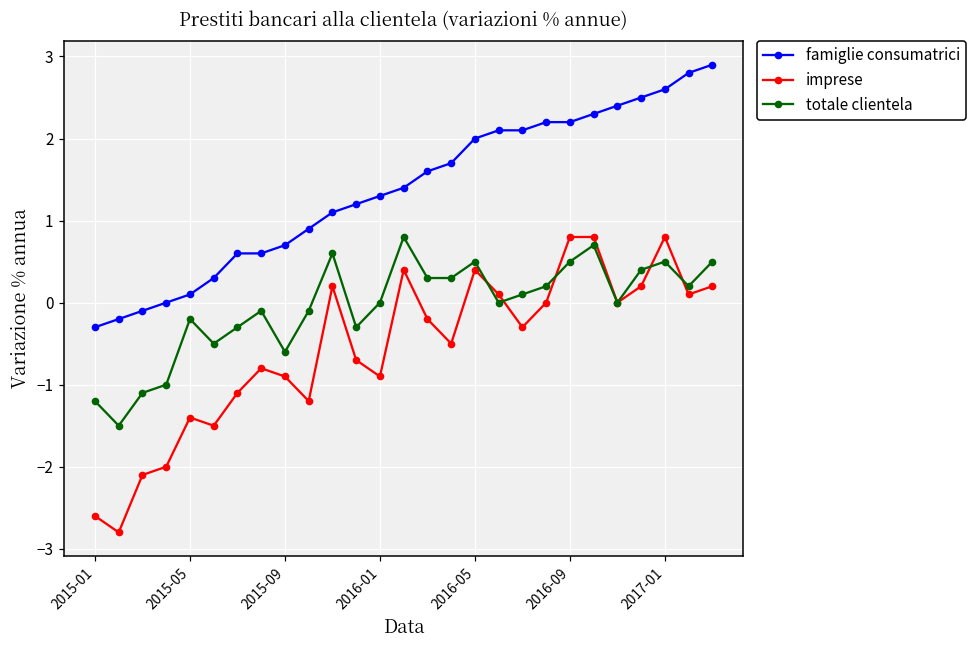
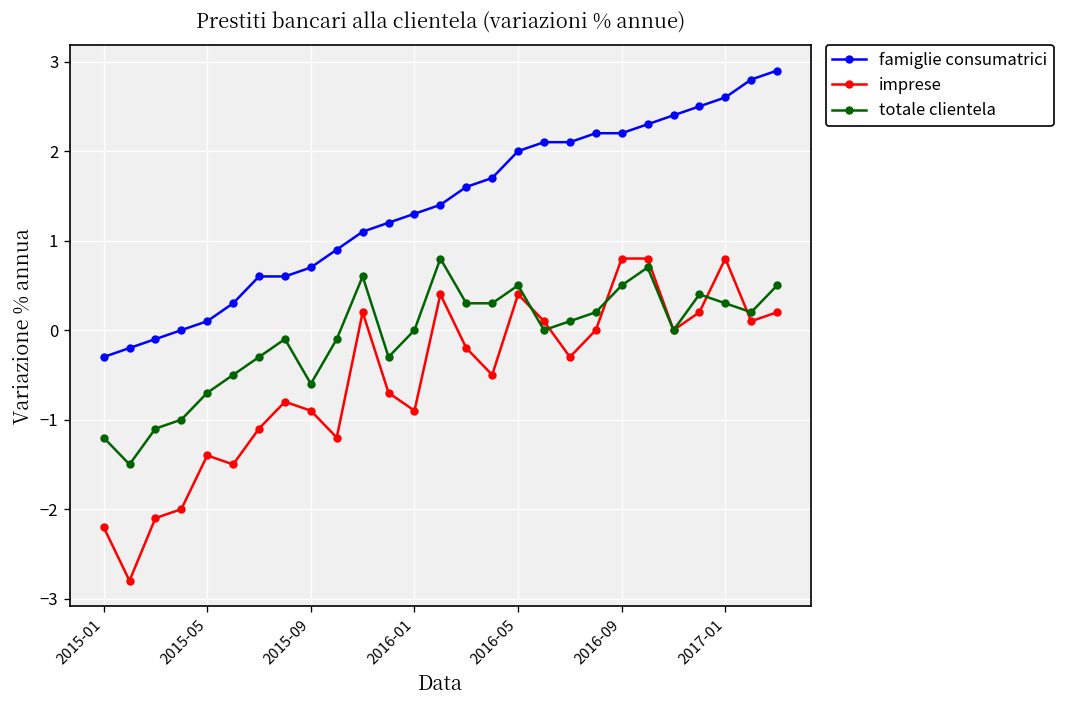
imprese, 2015-01: -2.6 -> -2.2
totale clientela, 2015-05: -0.2 -> -0.7
totale clientela, 2017-01: 0.5 -> 0.3
